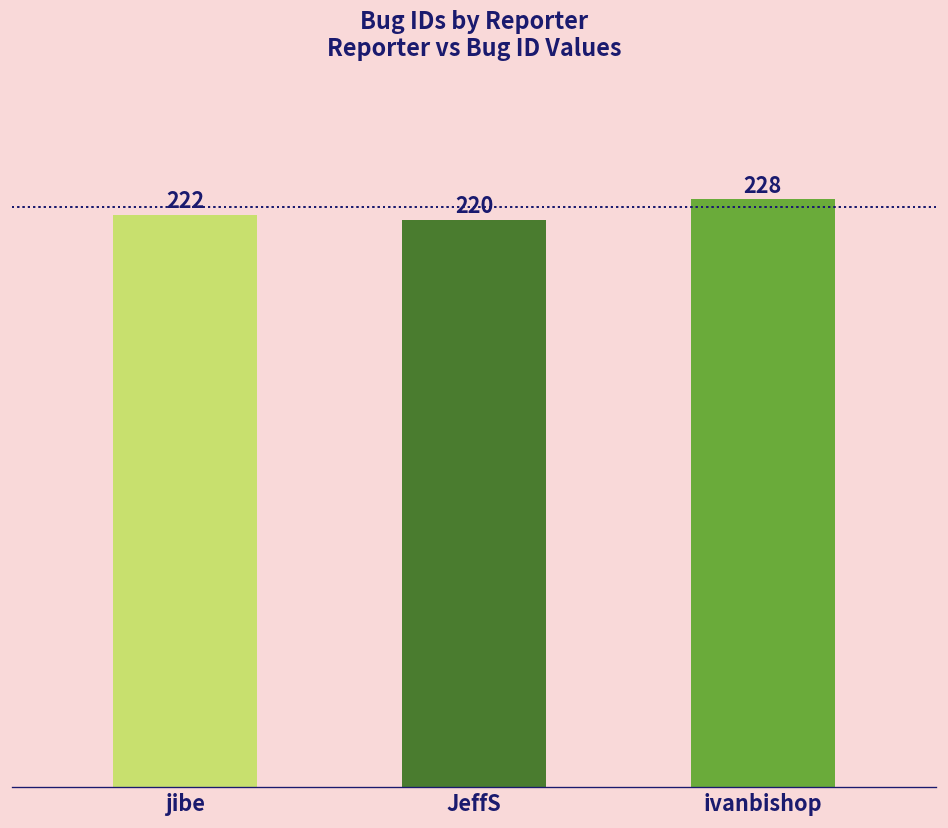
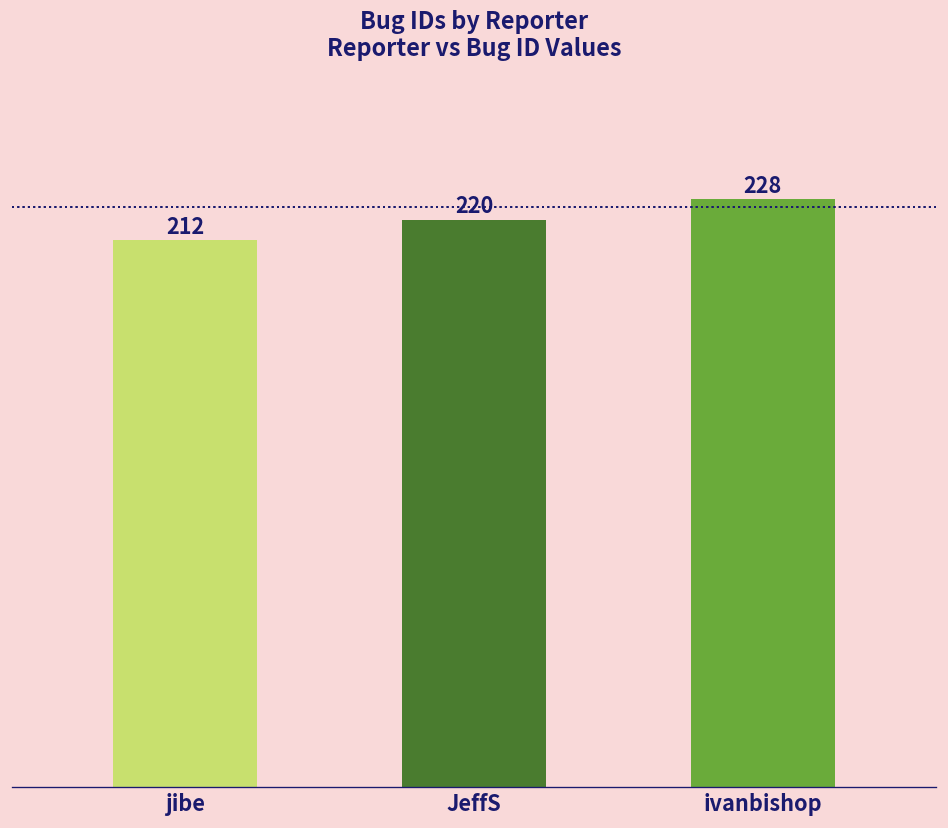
jibe: 222 -> 212
